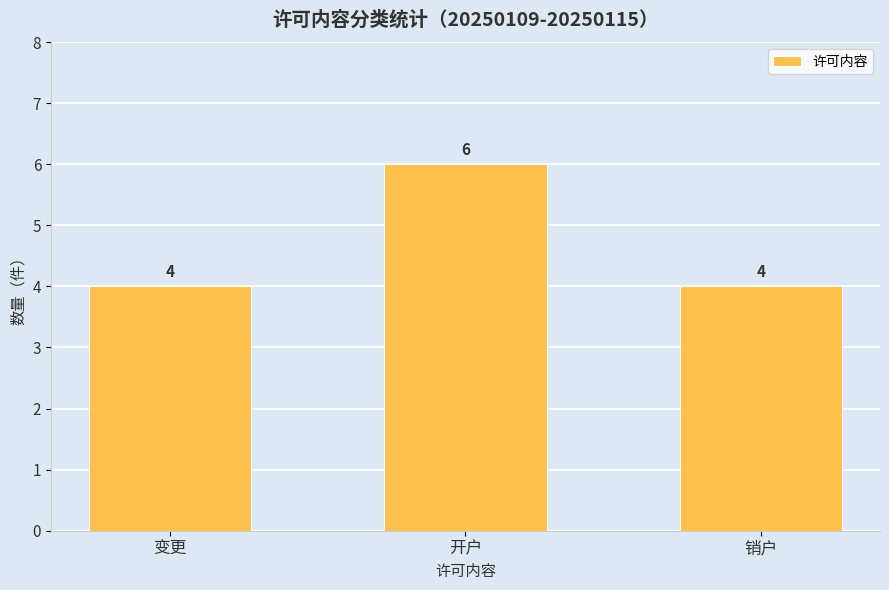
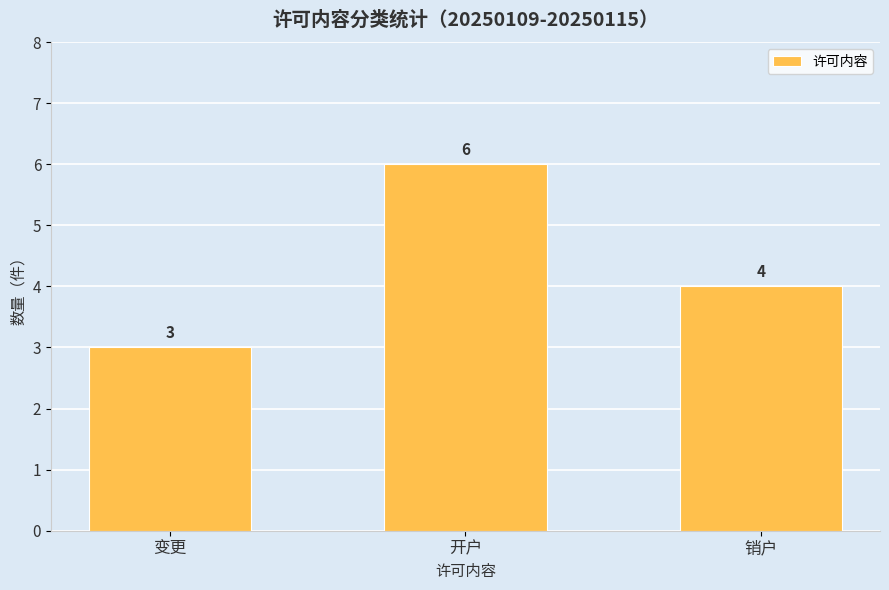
变更: 4 -> 3
